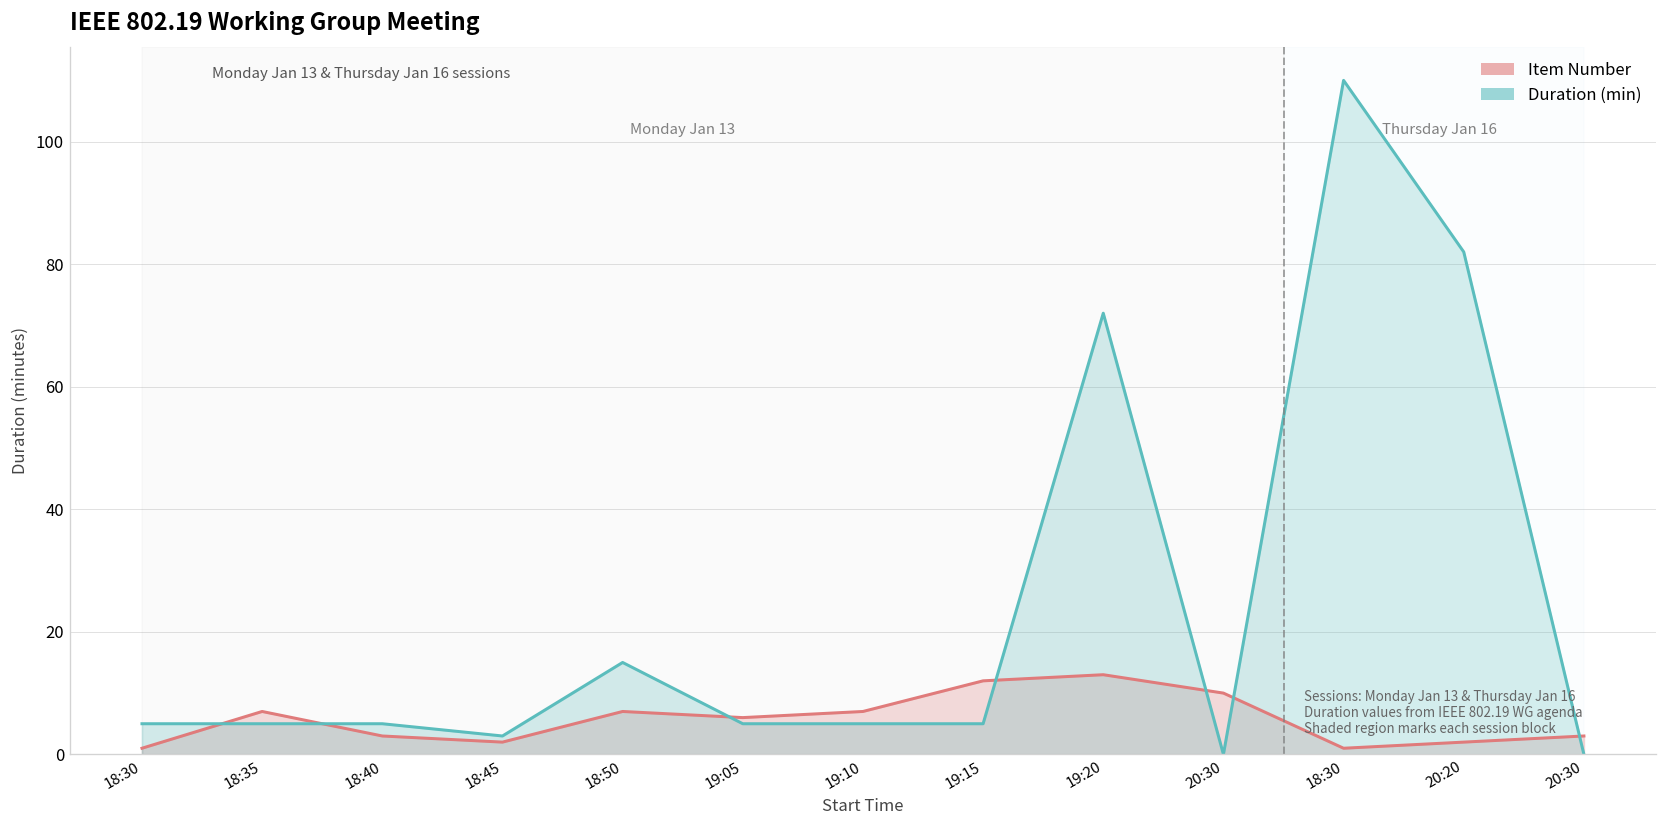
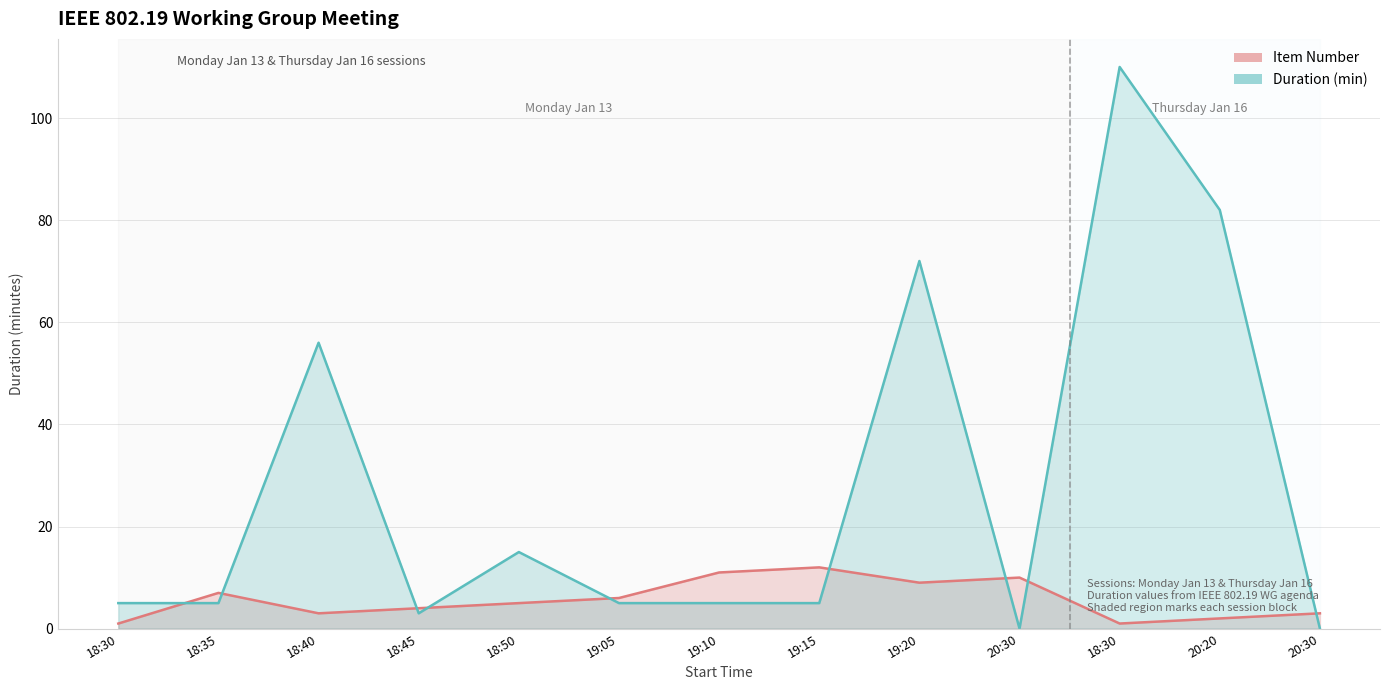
Duration (min), 18:40: 5 -> 56
Item Number, 18:45: 2 -> 4
Item Number, 18:50: 7 -> 5
Item Number, 19:10: 7 -> 11
Item Number, 19:20: 13 -> 9
